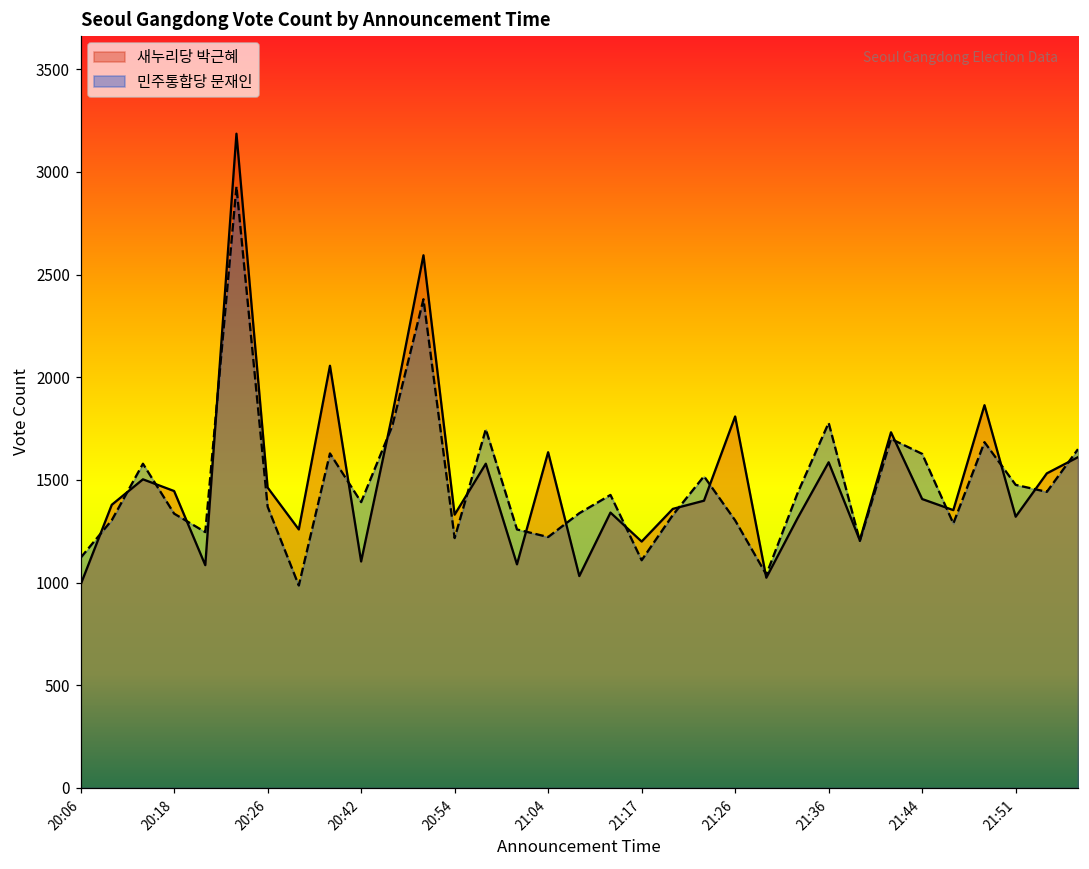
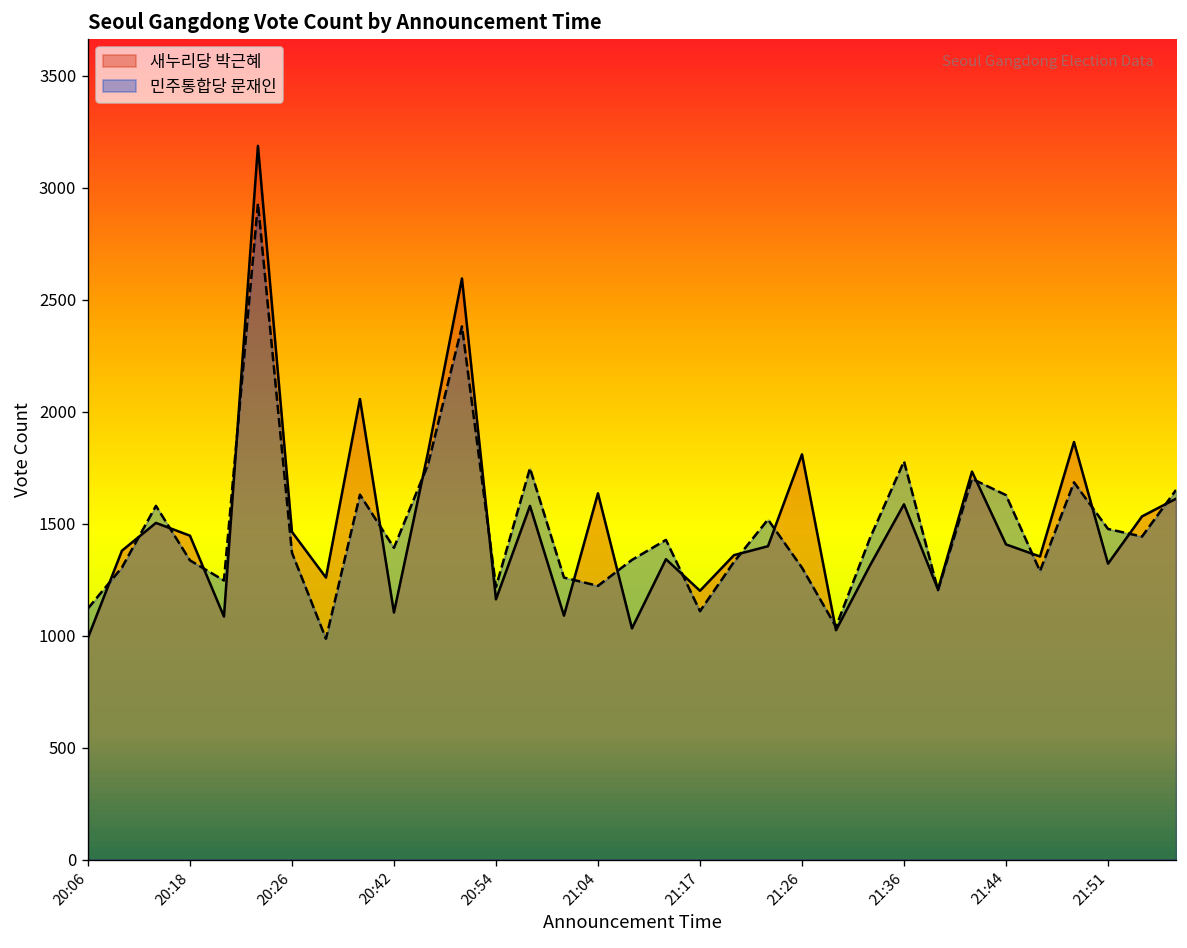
새누리당 박근혜, 20:54: 1330 -> 1160
